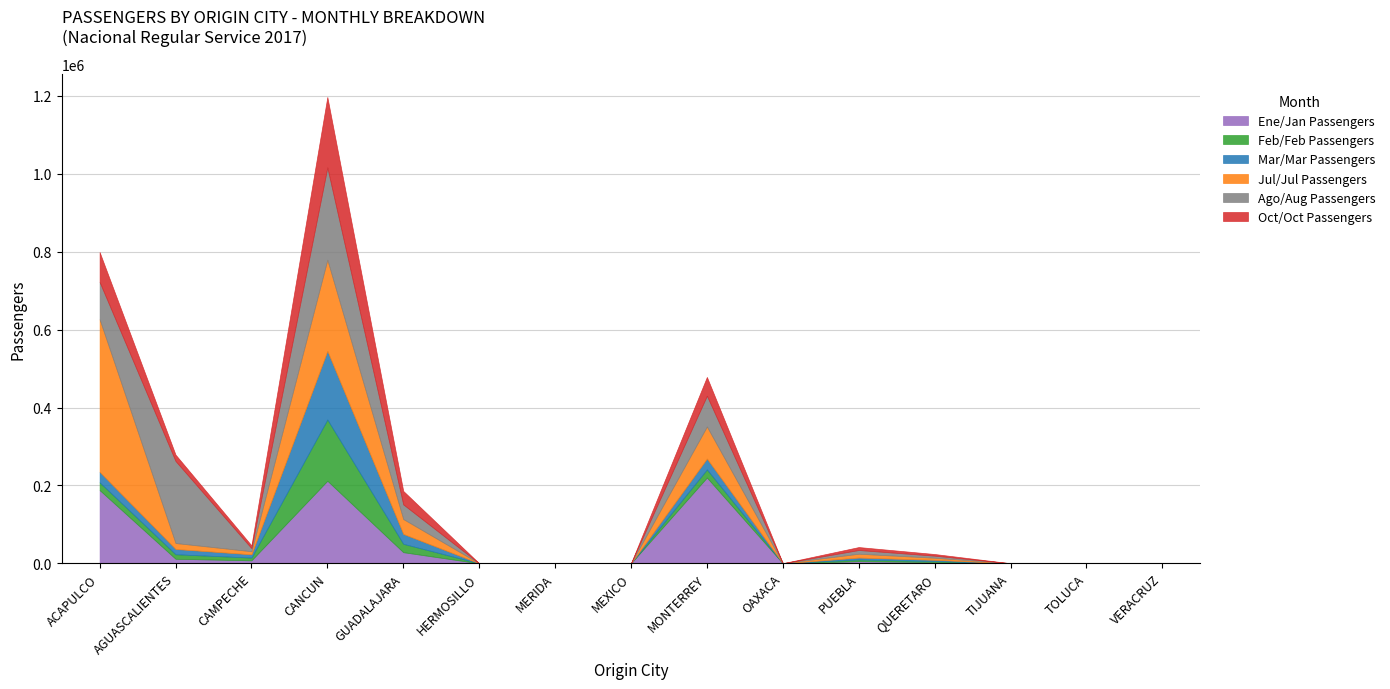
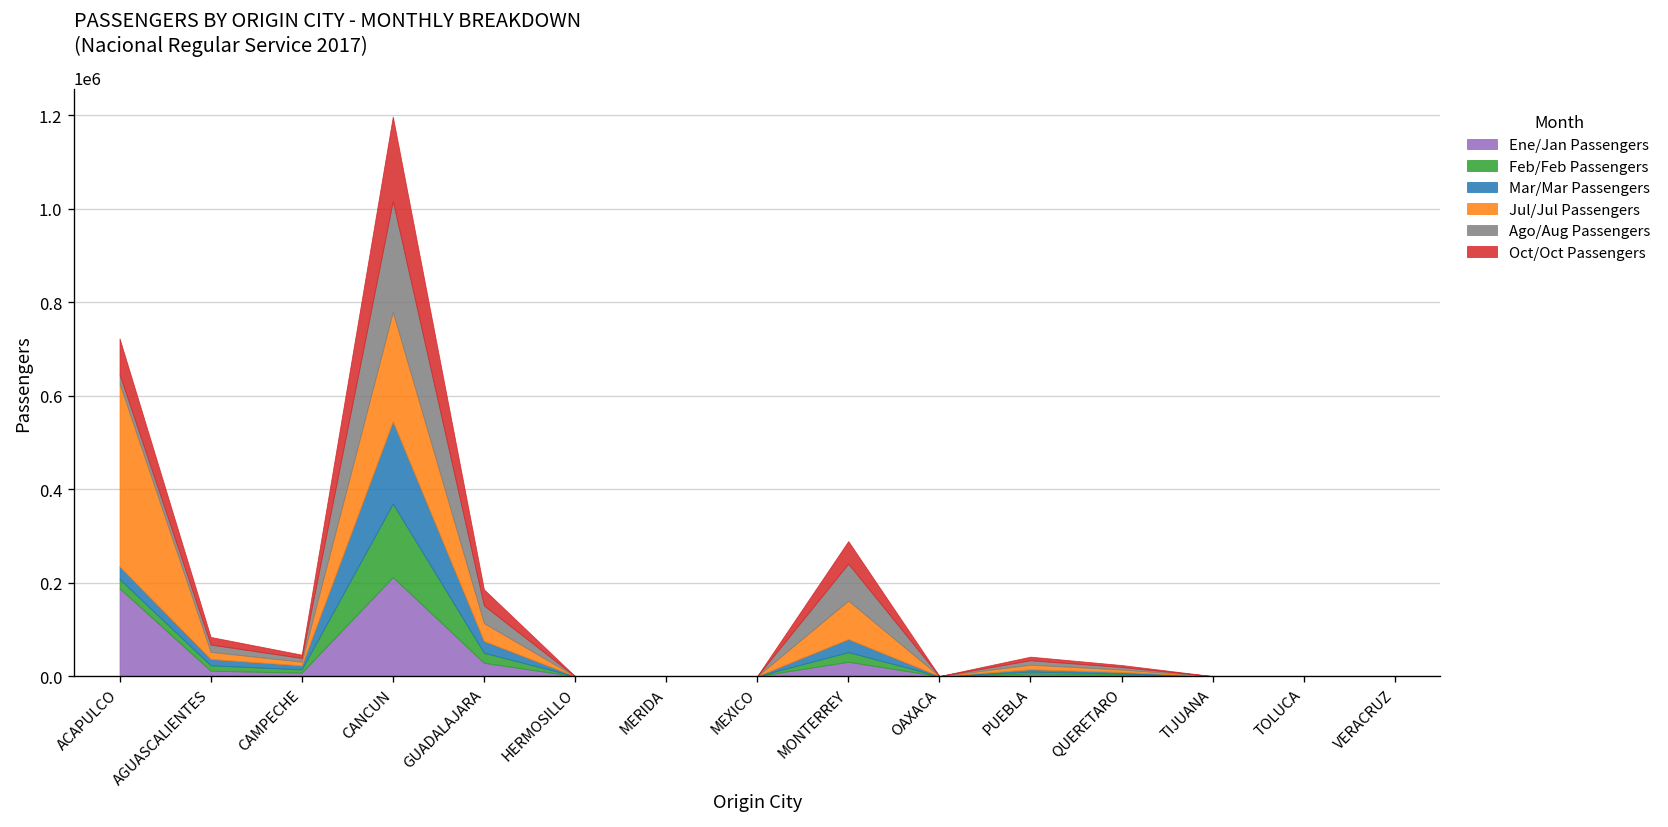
Ago/Aug Passengers, ACAPULCO: 100000 -> 20000
Ago/Aug Passengers, AGUASCALIENTES: 210000 -> 20000
Ene/Jan Passengers, MONTERREY: 220000 -> 30000
